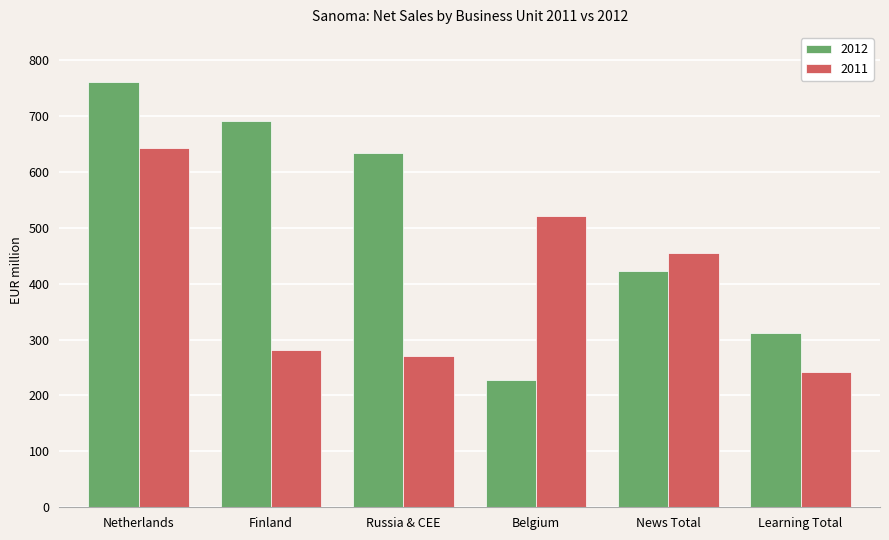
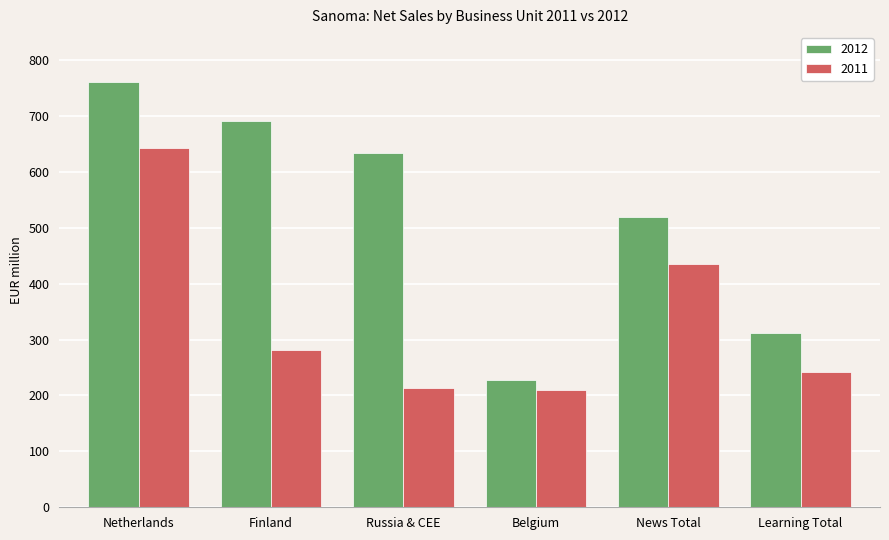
2011, Russia & CEE: 270 -> 210
2011, Belgium: 520 -> 210
2012, News Total: 420 -> 520
2011, News Total: 460 -> 440
